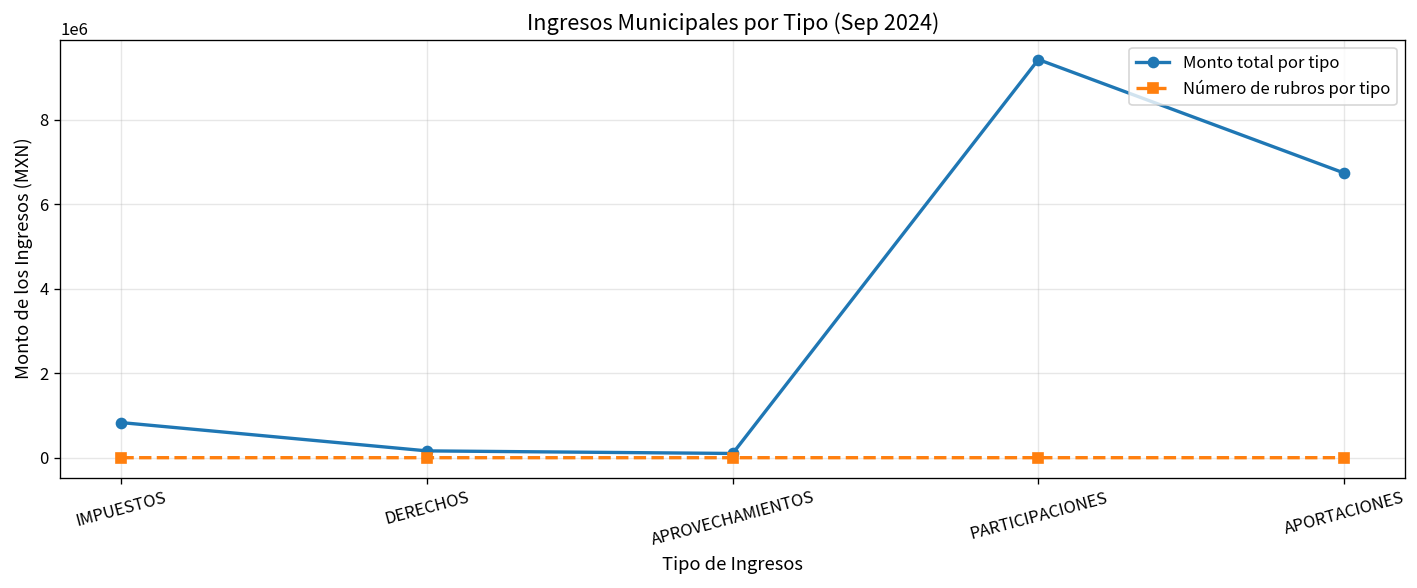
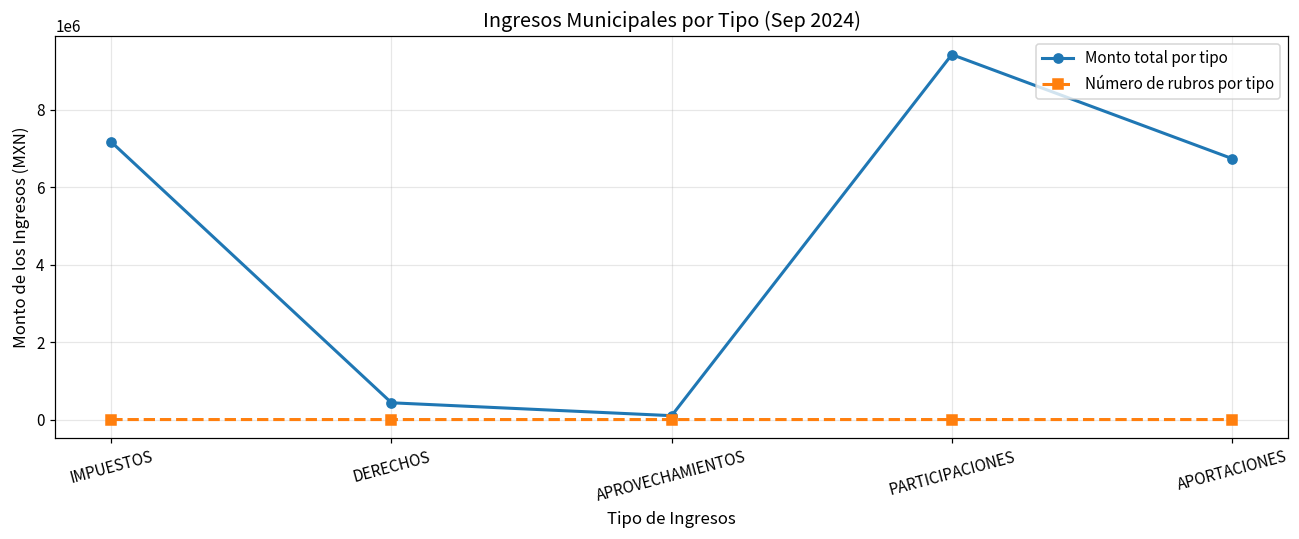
Monto total por tipo, IMPUESTOS: 800000 -> 7200000
Monto total por tipo, DERECHOS: 200000 -> 400000
